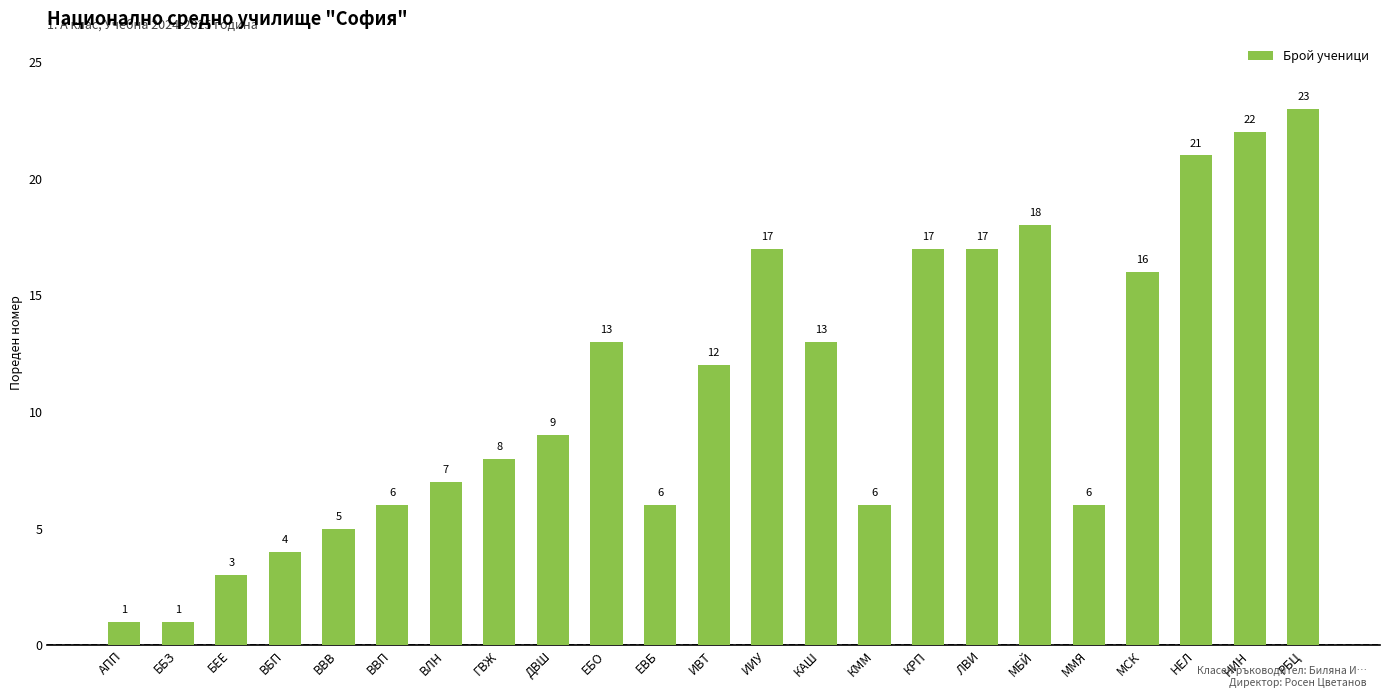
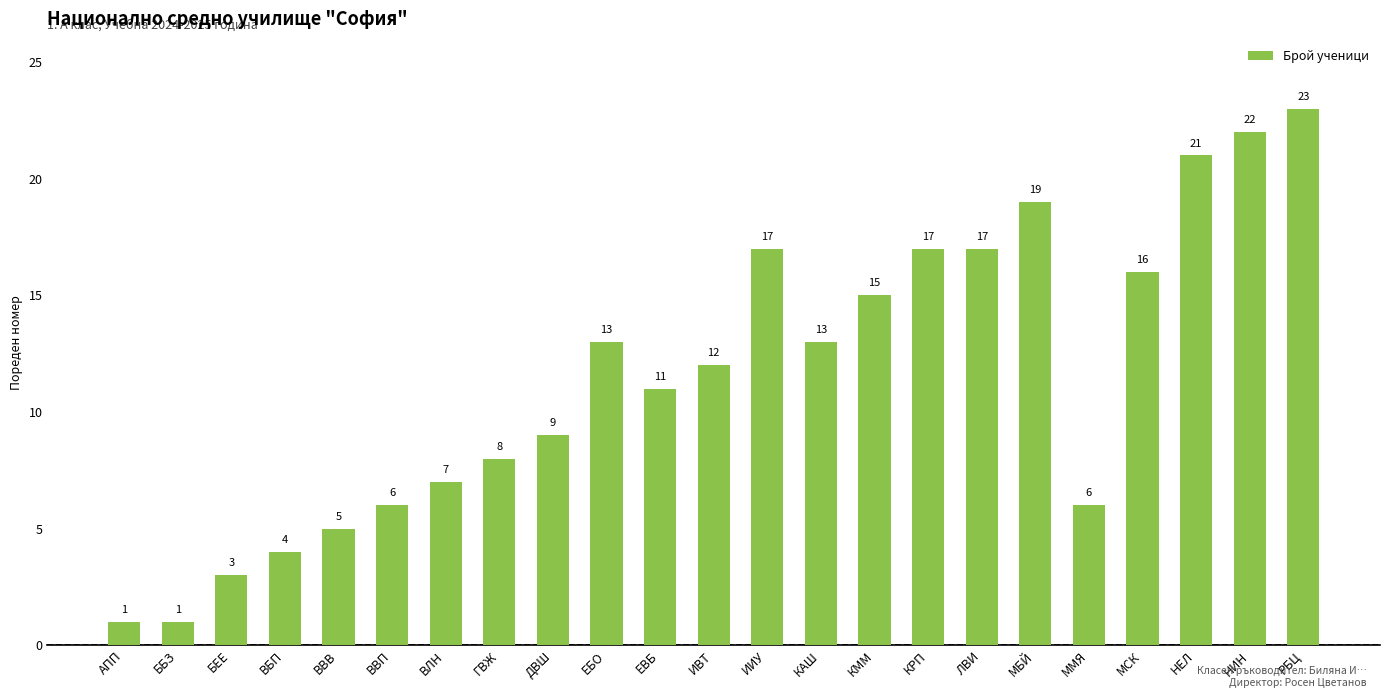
ЕВБ: 6 -> 11
КММ: 6 -> 15
МБЙ: 18 -> 19
